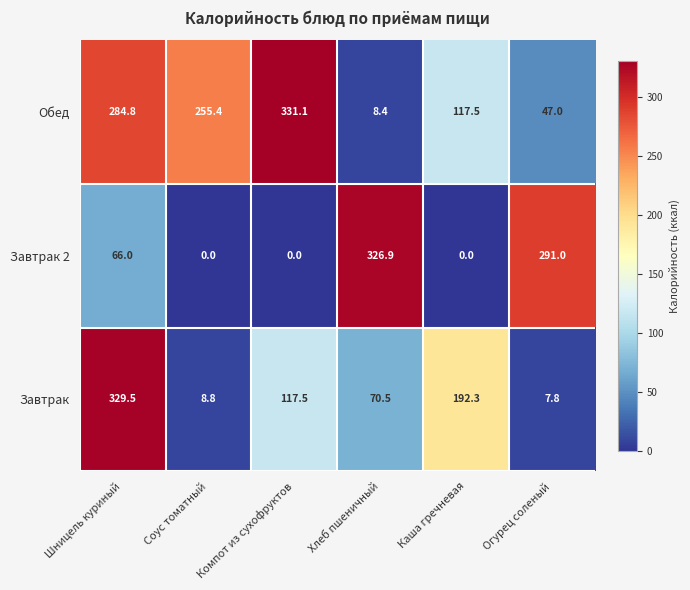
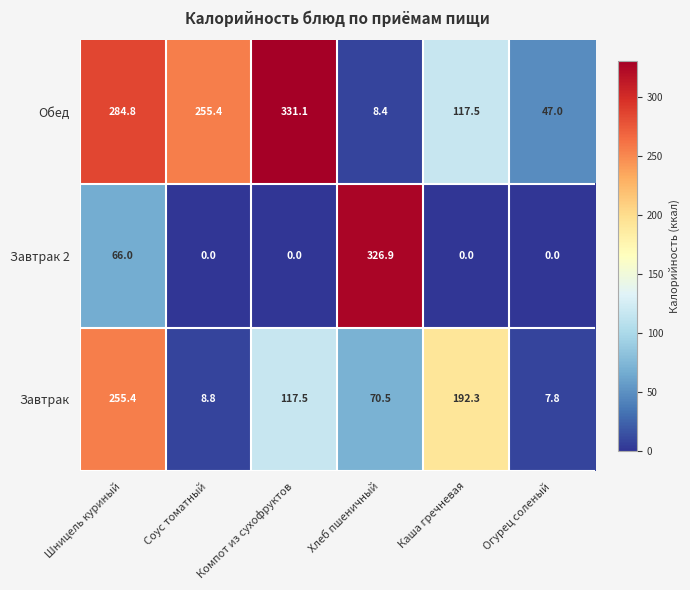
Завтрак 2, Огурец соленый: 291.0 -> 0.0
Завтрак, Шницель куриный: 329.5 -> 255.4
